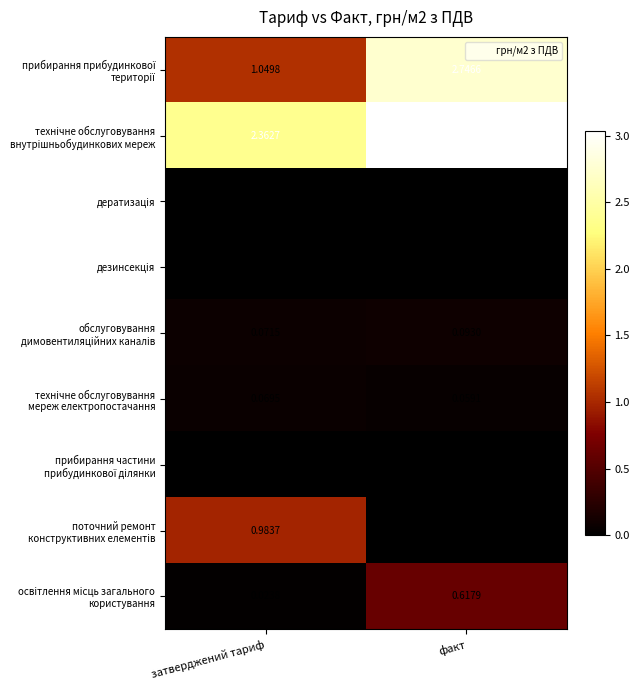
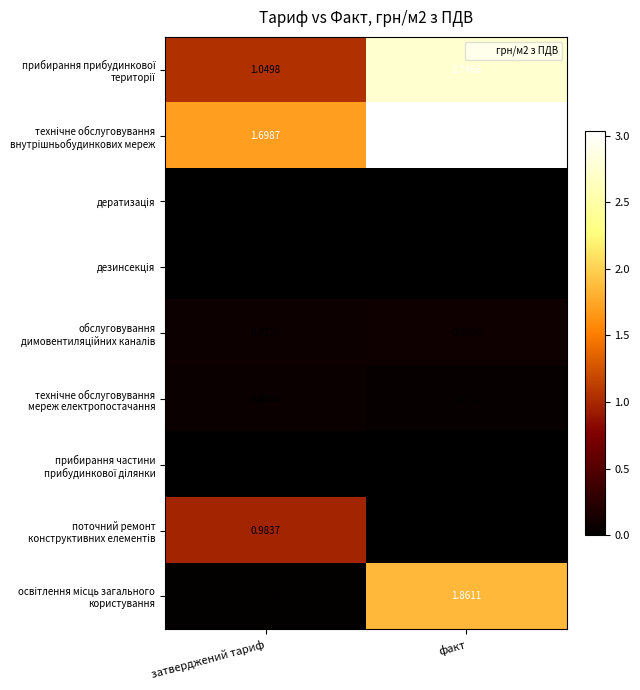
технічне обслуговування внутрішньобудинкових мереж, затверджений тариф: 2.3627 -> 1.6987
освітлення місць загального користування, факт: 0.6179 -> 1.8611
